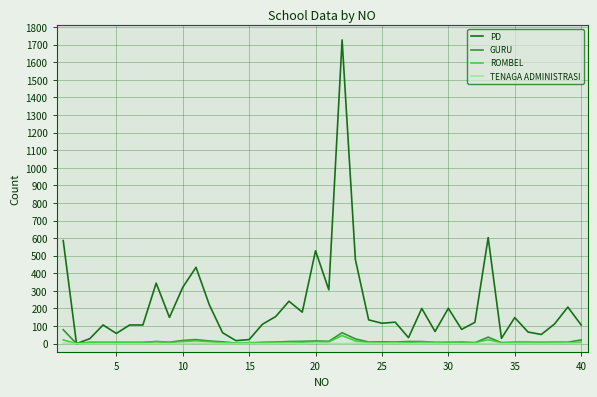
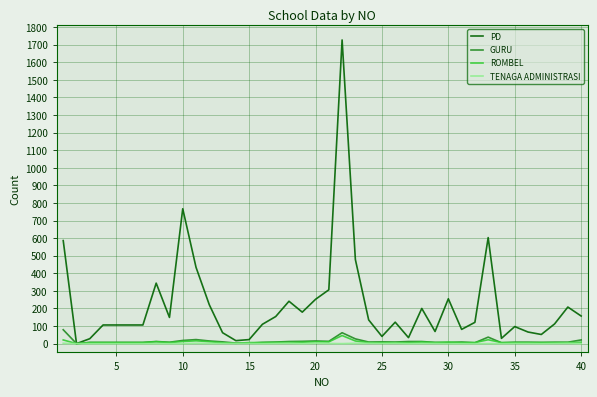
PD, 5: 60 -> 110
PD, 10: 320 -> 770
PD, 20: 530 -> 250
PD, 25: 120 -> 40
PD, 30: 200 -> 260
PD, 35: 150 -> 100
PD, 40: 110 -> 160
